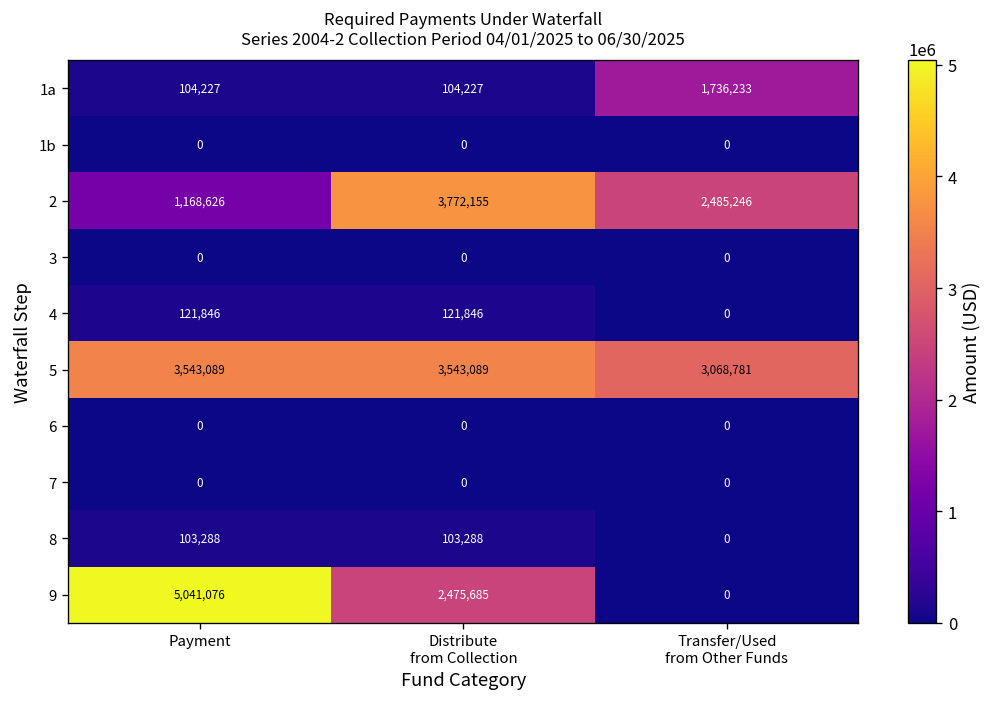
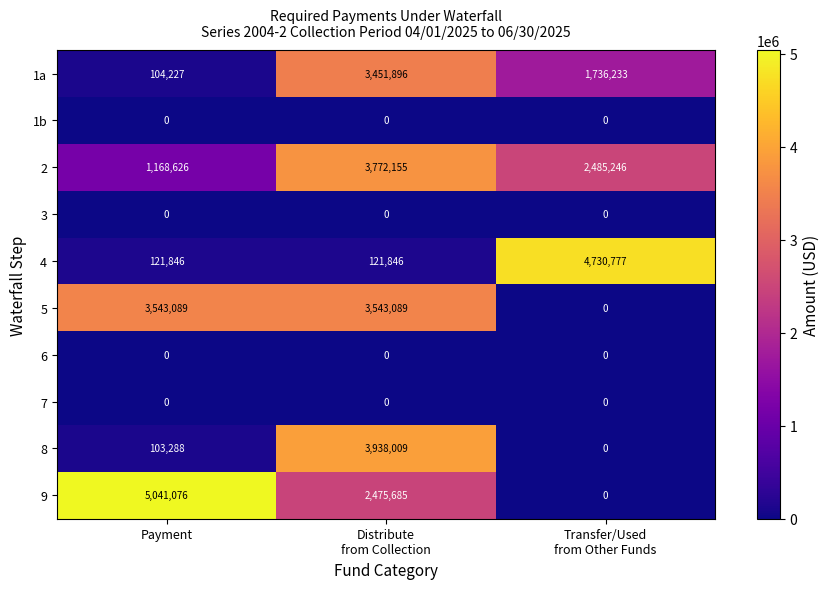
1a, Distribute from Collection: 104,227 -> 3,451,896
4, Transfer/Used from Other Funds: 0 -> 4,730,777
5, Transfer/Used from Other Funds: 3,068,781 -> 0
8, Distribute from Collection: 103,288 -> 3,938,009
